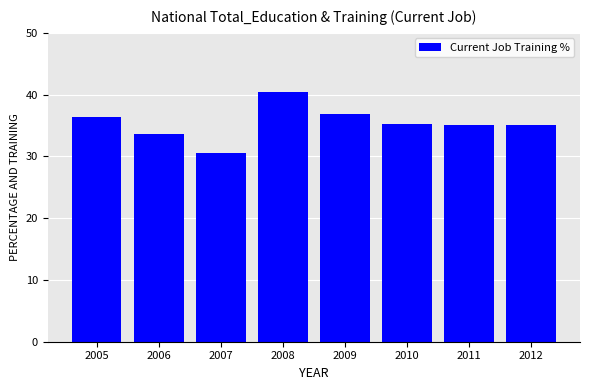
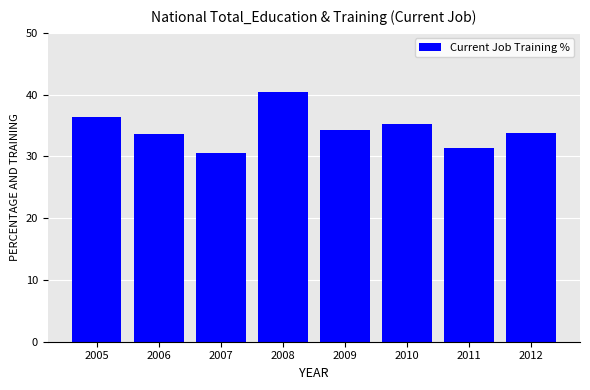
2009: 37 -> 34
2011: 35 -> 31
2012: 35 -> 34
